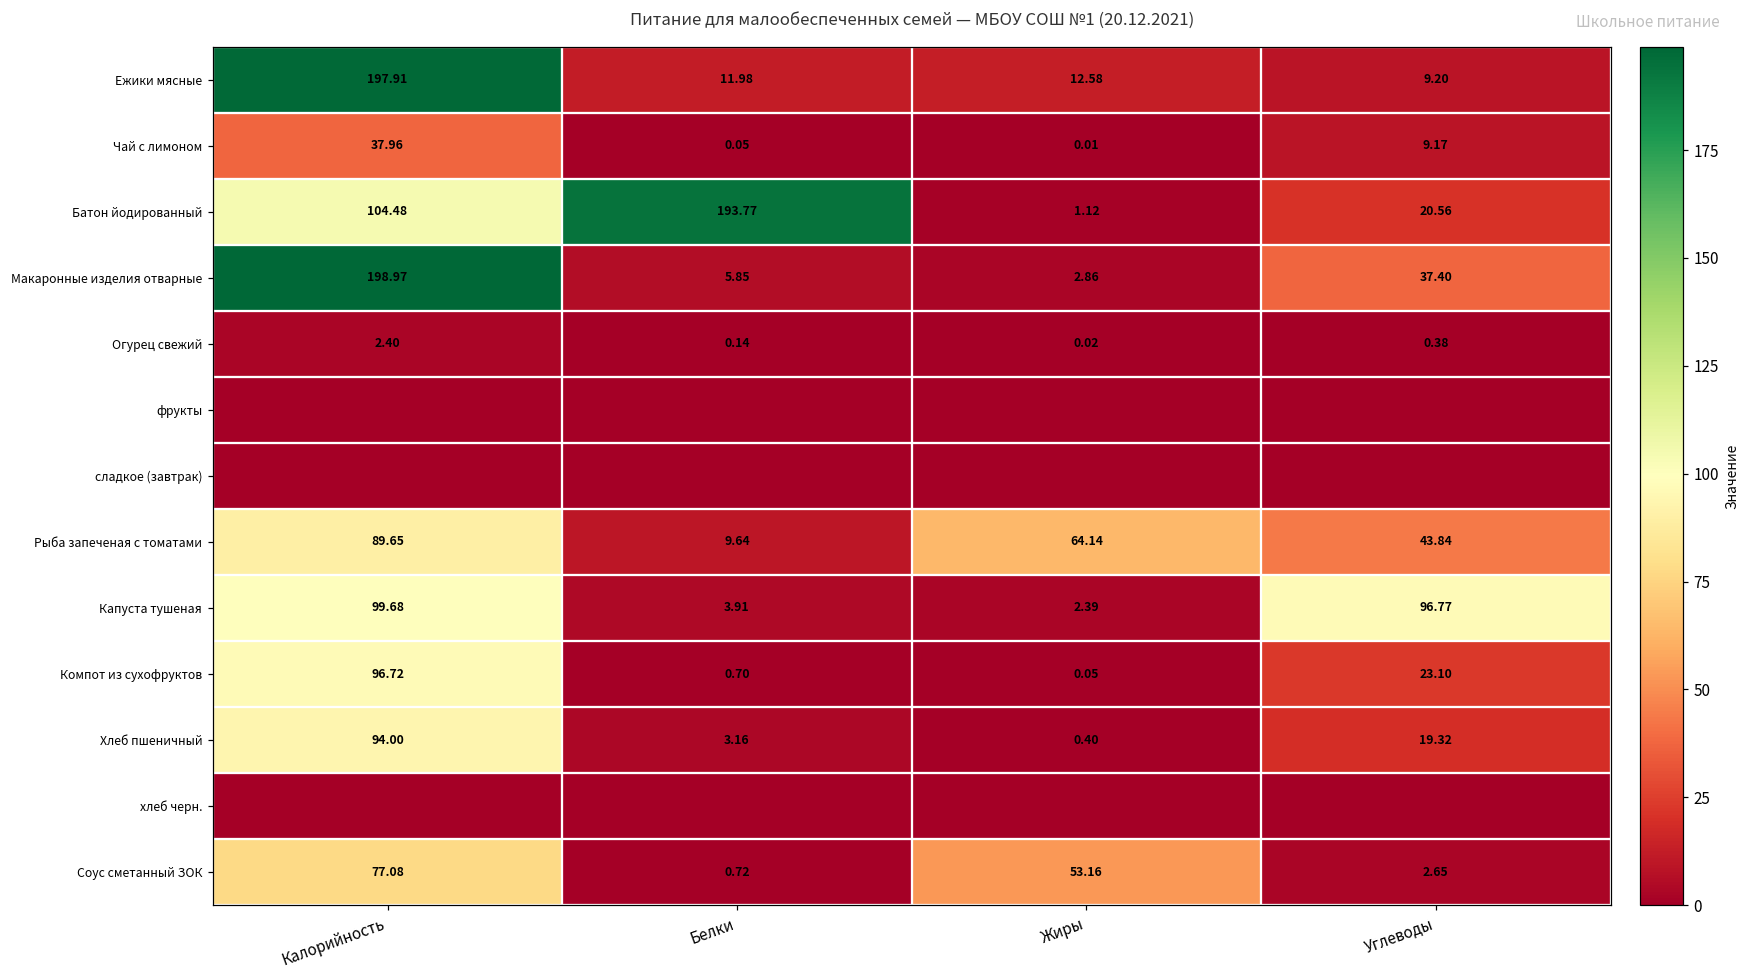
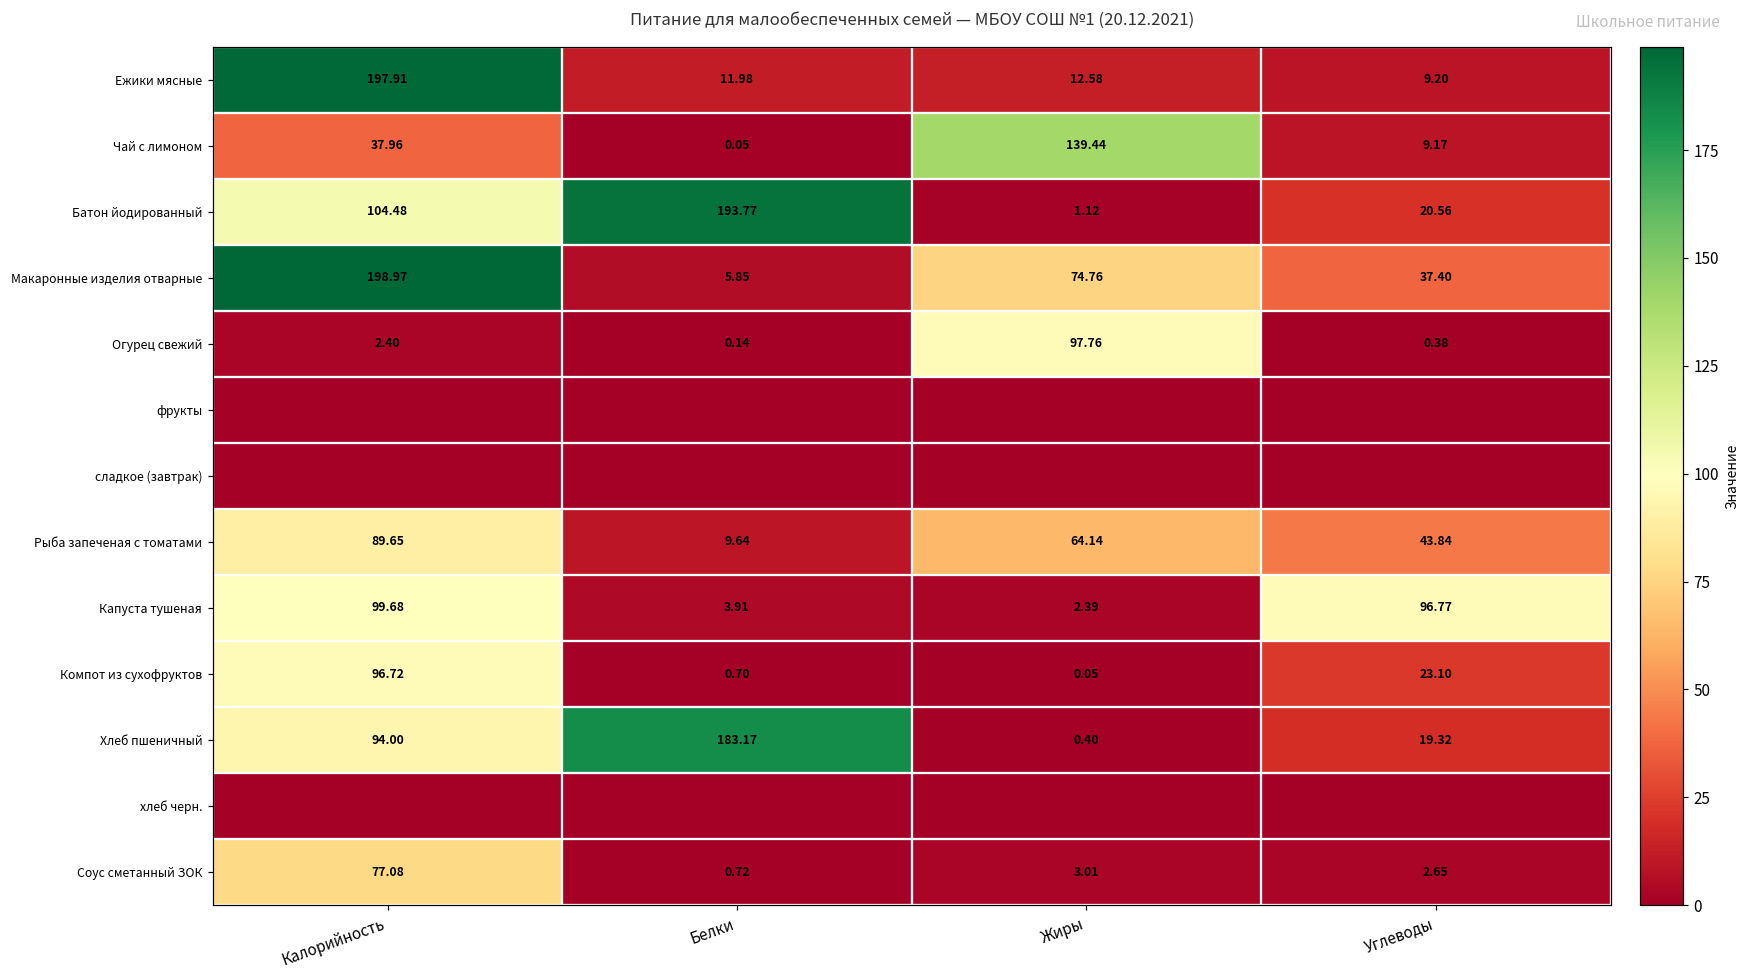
Чай с лимоном, Жиры: 0.01 -> 139.44
Макаронные изделия отварные, Жиры: 2.86 -> 74.76
Огурец свежий, Жиры: 0.02 -> 97.76
Хлеб пшеничный, Белки: 3.16 -> 183.17
Соус сметанный ЗОК, Жиры: 53.16 -> 3.01
